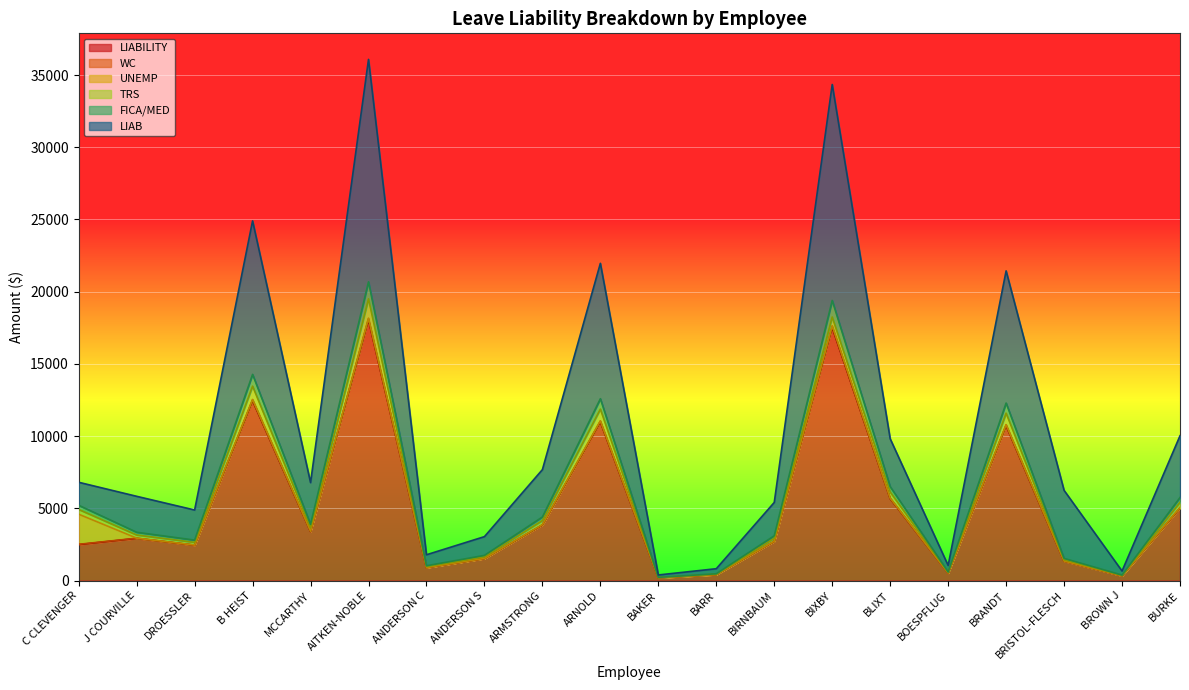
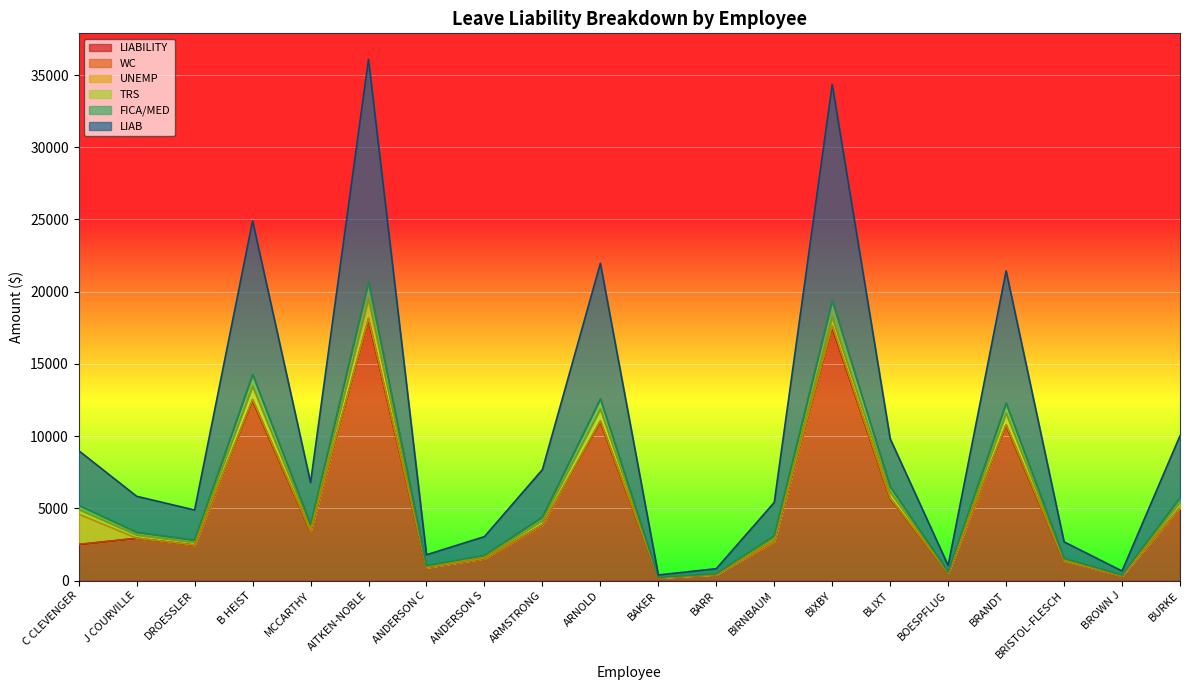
LIAB, C CLEVENGER: 1600 -> 3800
LIAB, BRISTOL-FLESCH: 4700 -> 1100
